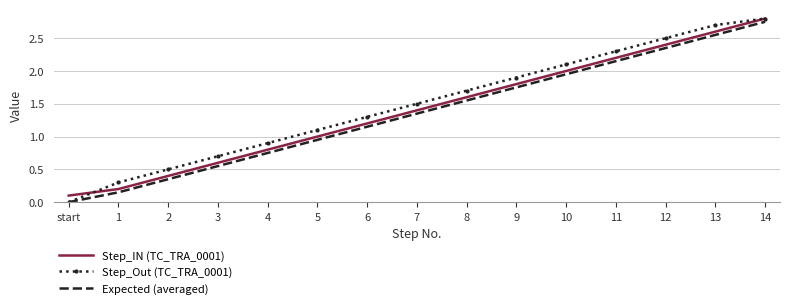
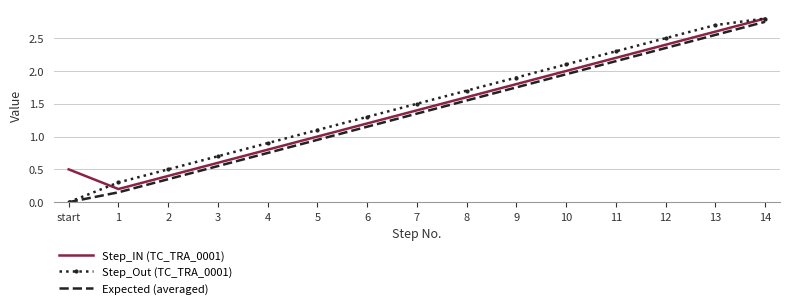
Step_IN (TC_TRA_0001), start: 0.1 -> 0.5
